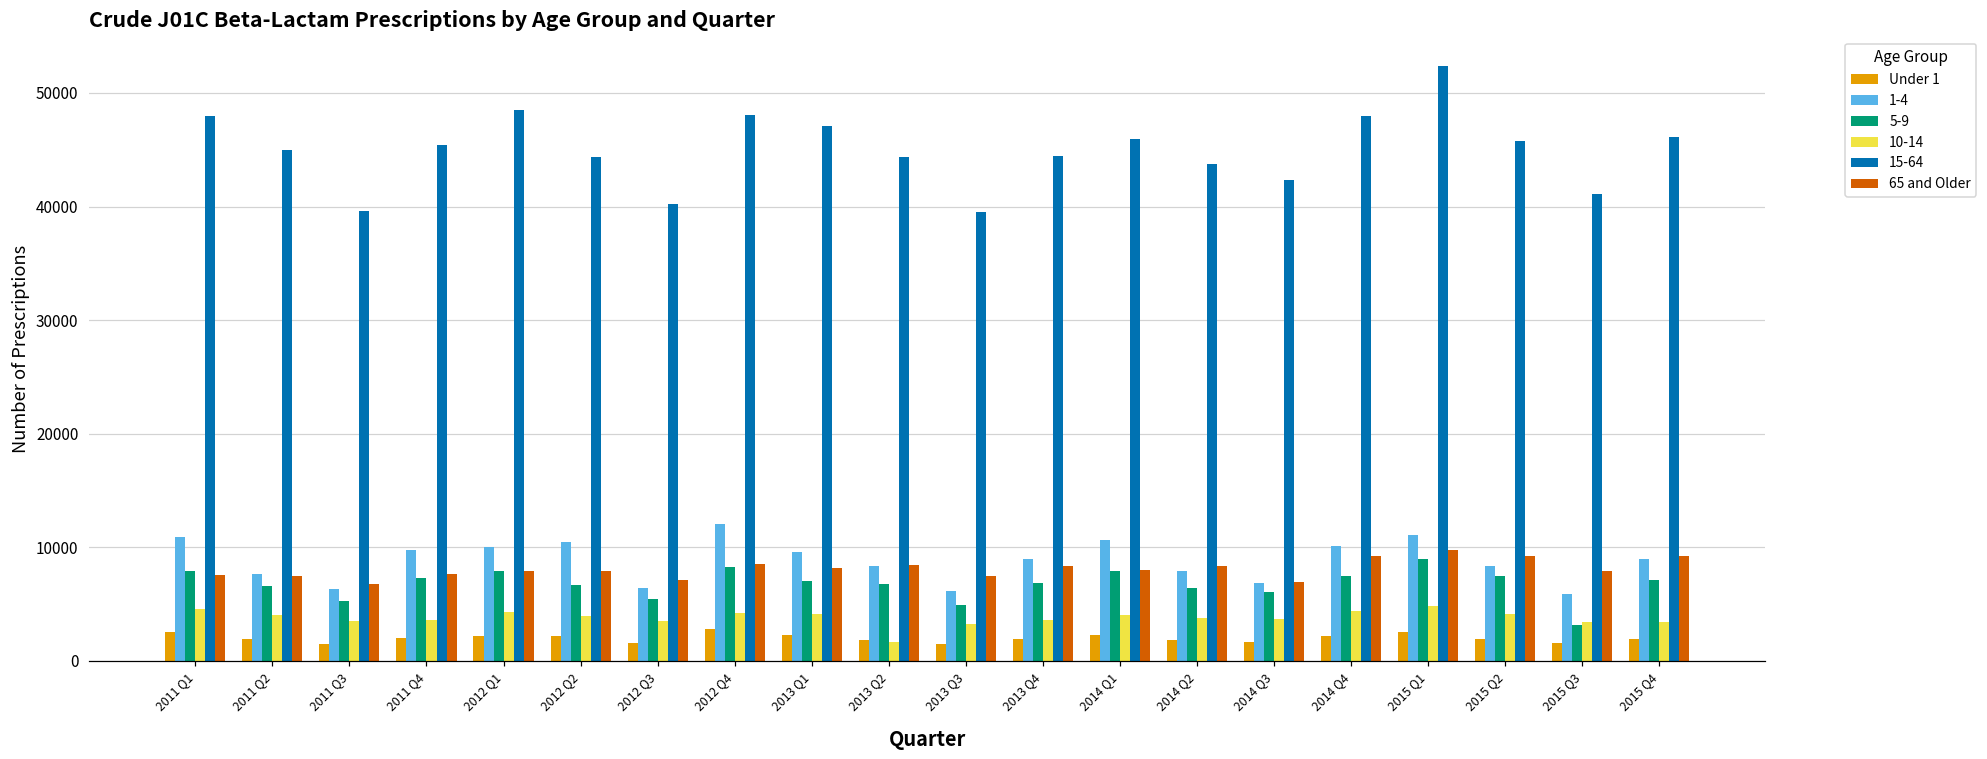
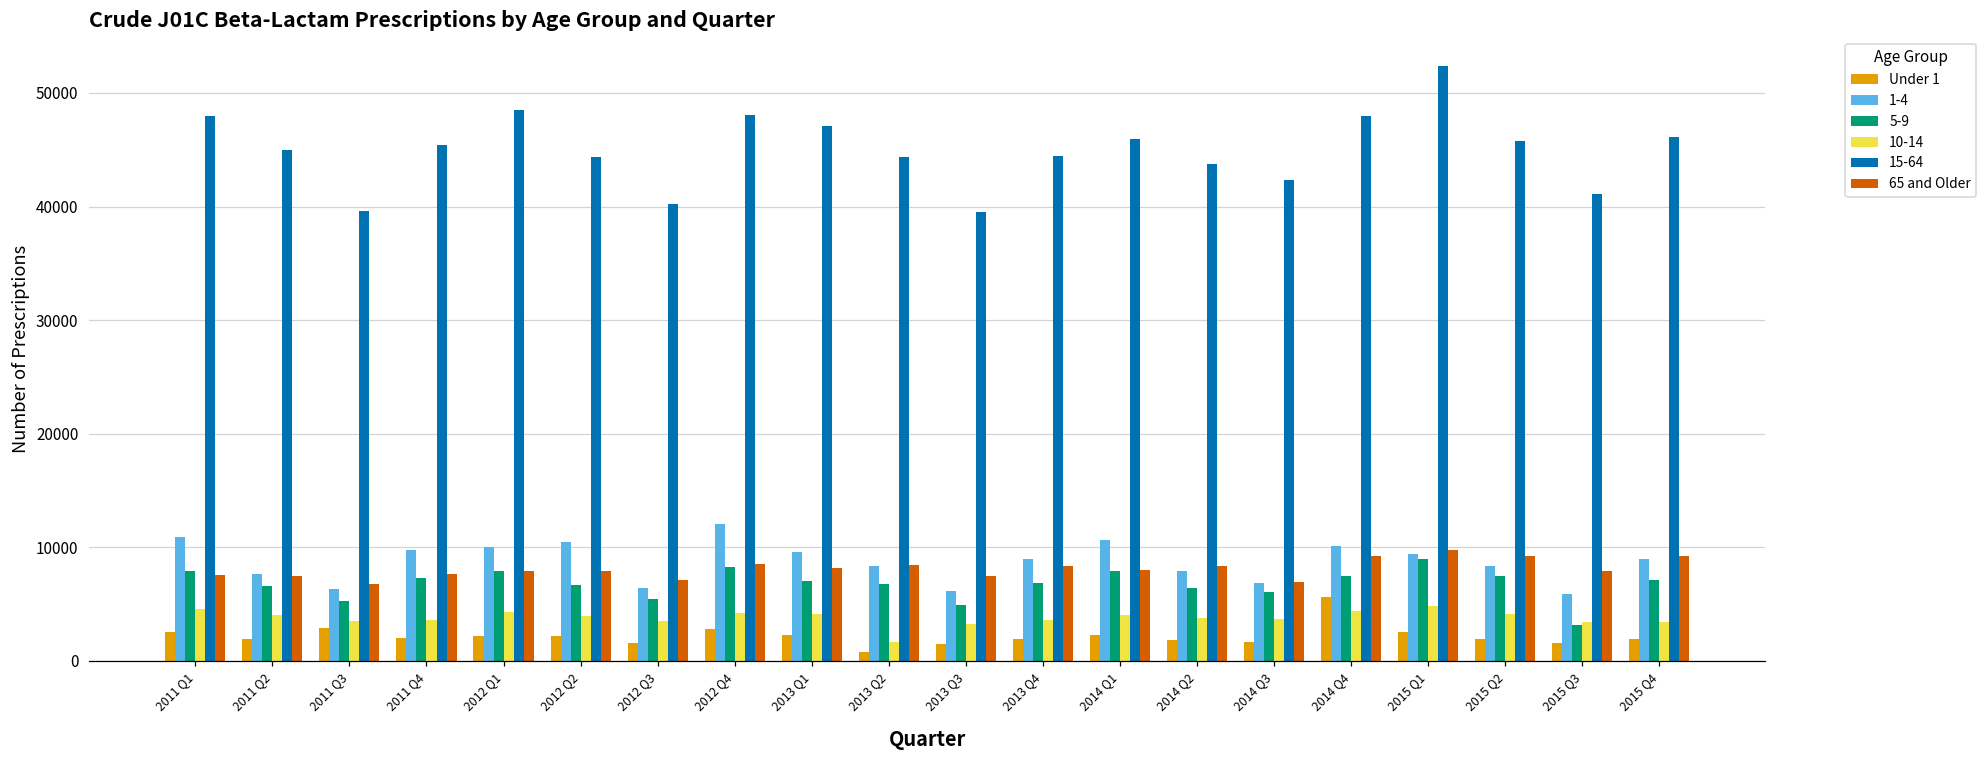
Under 1, 2011 Q3: 1500 -> 2900
Under 1, 2013 Q2: 1900 -> 800
Under 1, 2014 Q4: 2200 -> 5600
1-4, 2015 Q1: 11100 -> 9400
